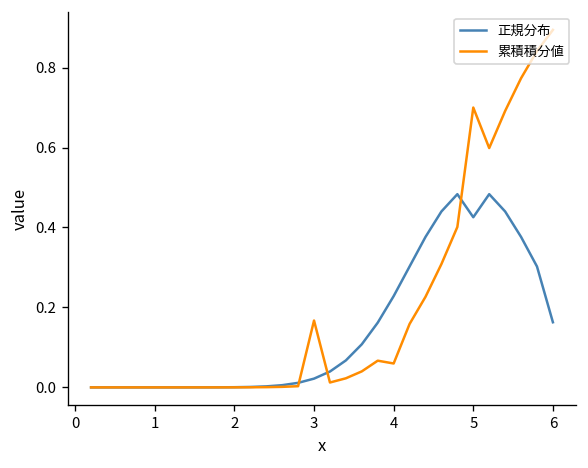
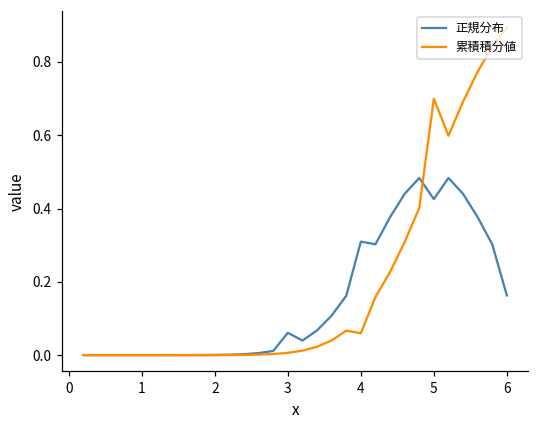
正規分布, 3: 0.02 -> 0.06
累積積分値, 3: 0.17 -> 0.01
正規分布, 4: 0.23 -> 0.31
